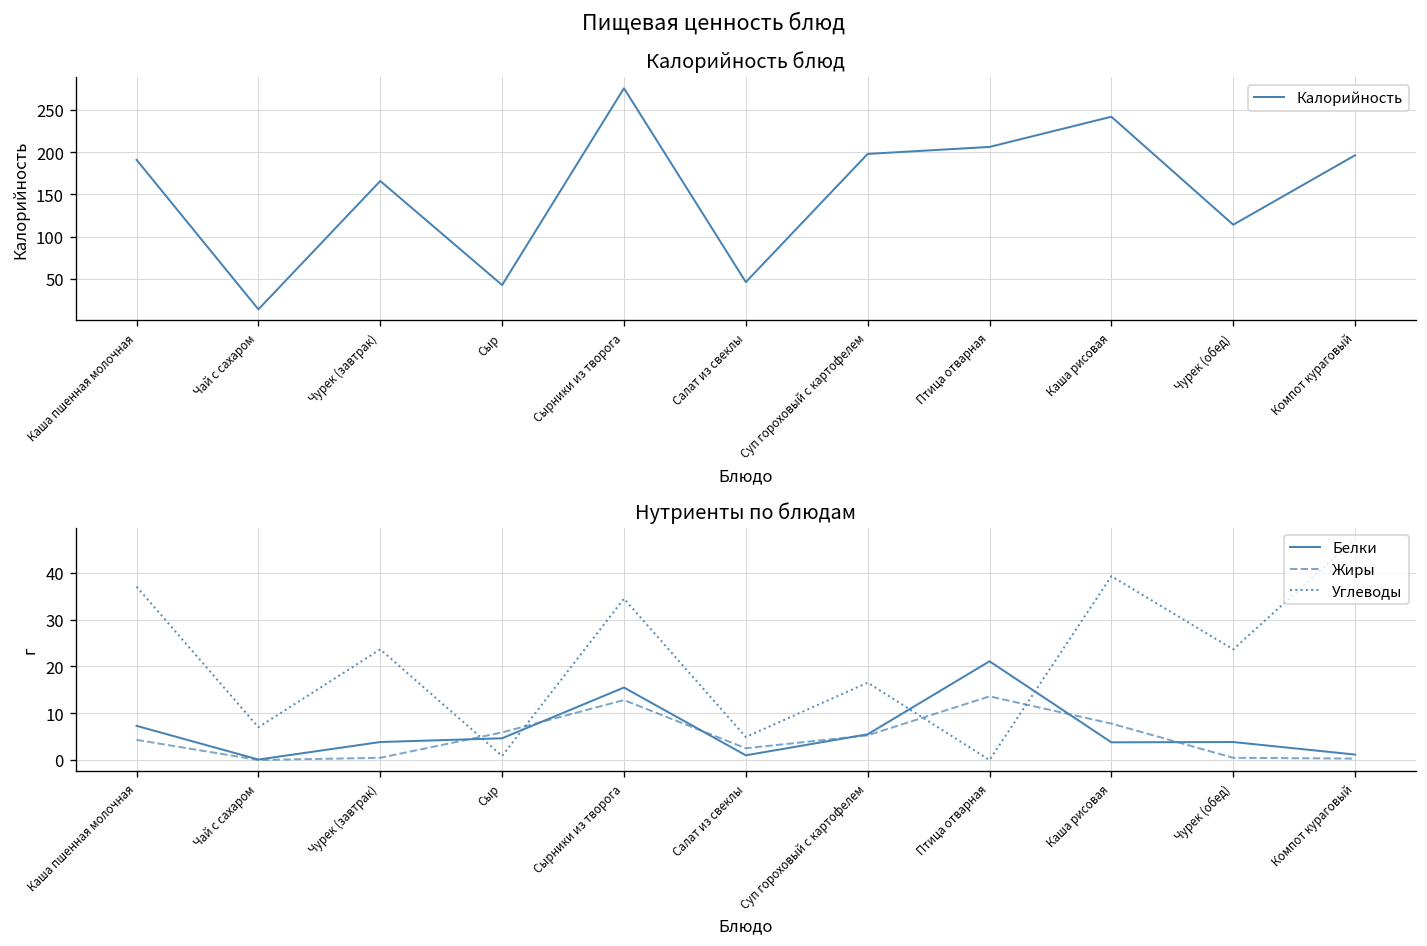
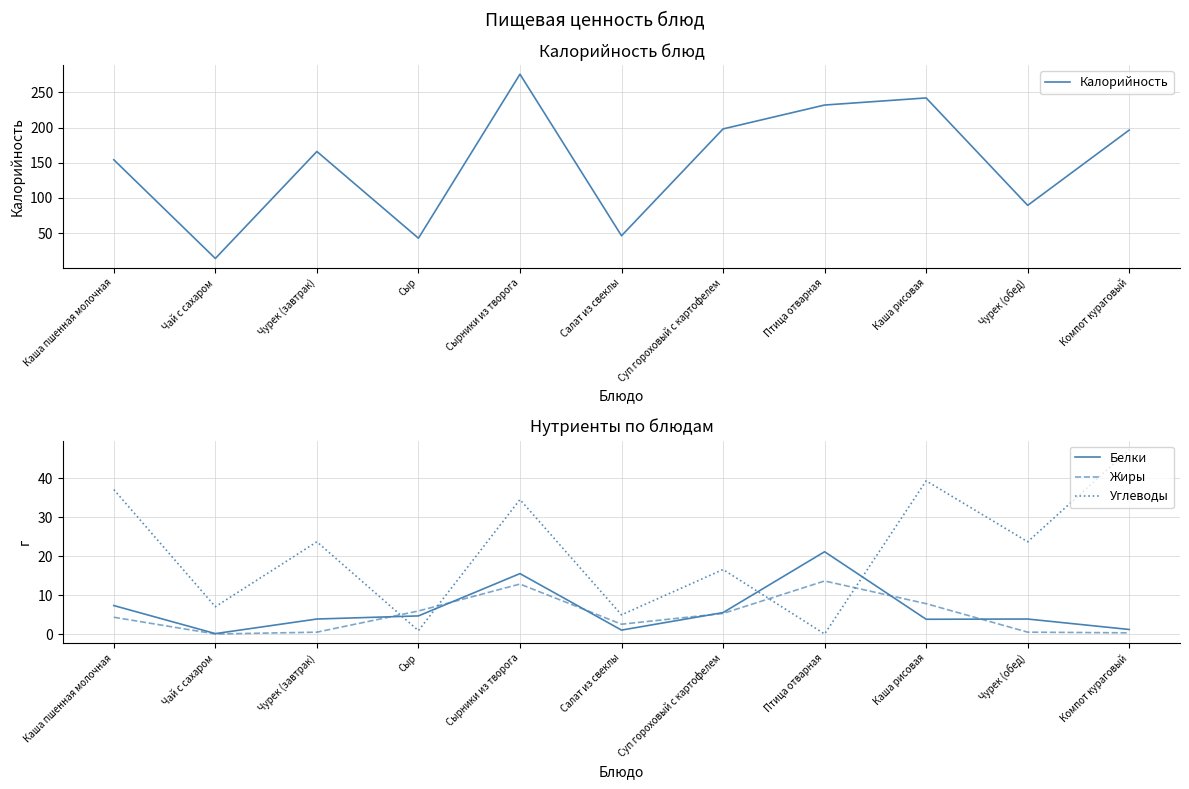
Калорийность блюд, Каша пшенная молочная: 190 -> 150
Калорийность блюд, Птица отварная: 210 -> 230
Калорийность блюд, Чурек (обед): 110 -> 90
